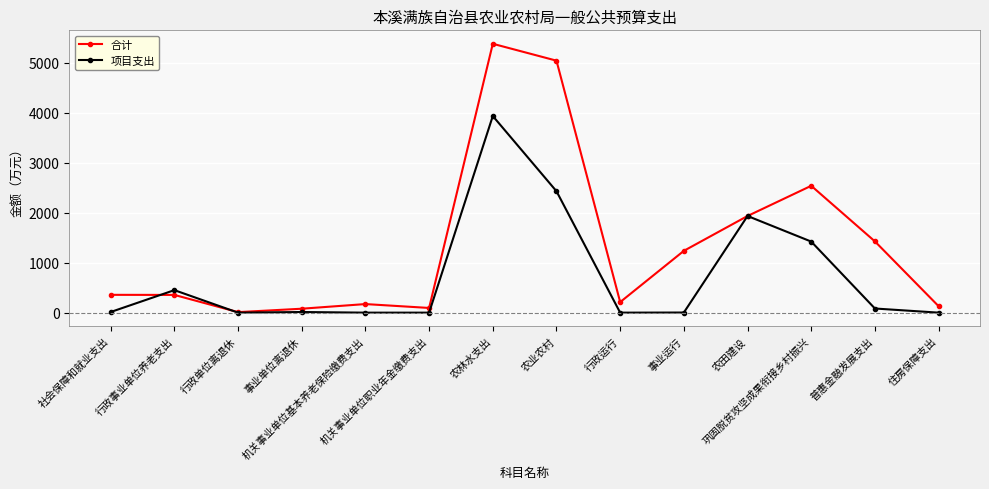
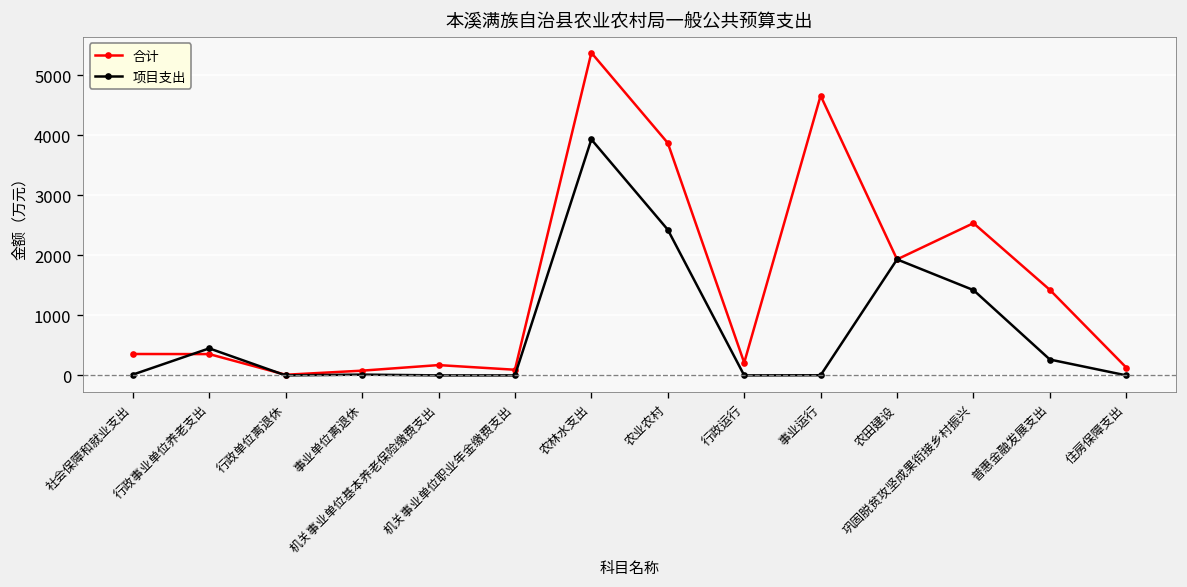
合计, 农业农村: 5000 -> 3900
合计, 事业运行: 1200 -> 4700
项目支出, 普惠金融发展支出: 100 -> 300
